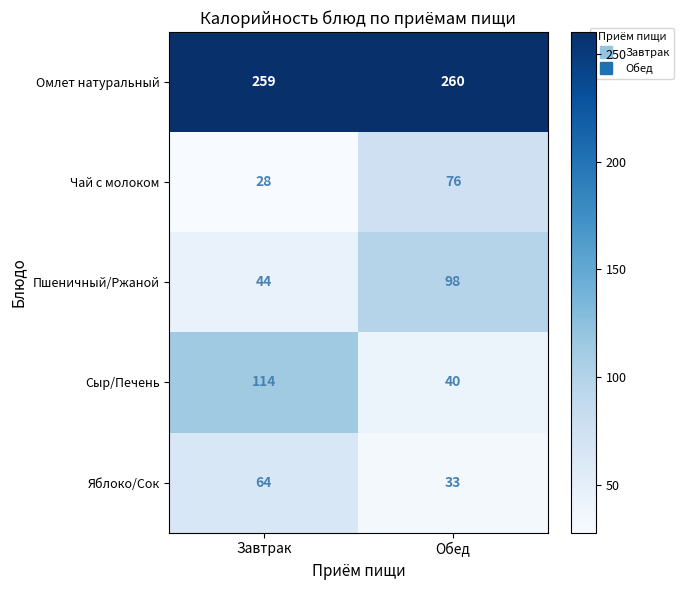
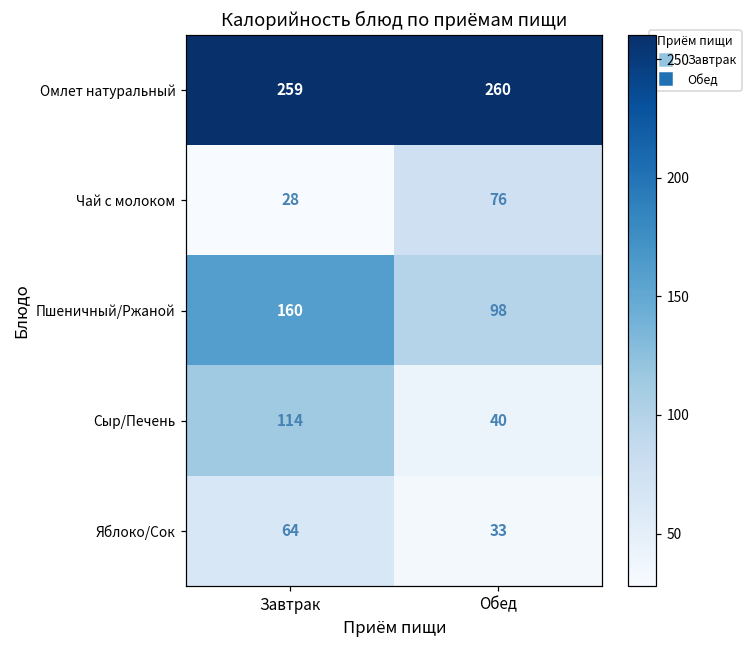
Пшеничный/Ржаной, Завтрак: 44 -> 160
